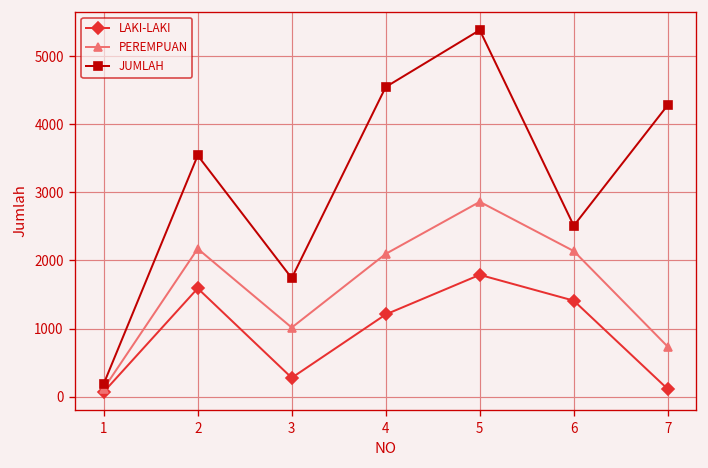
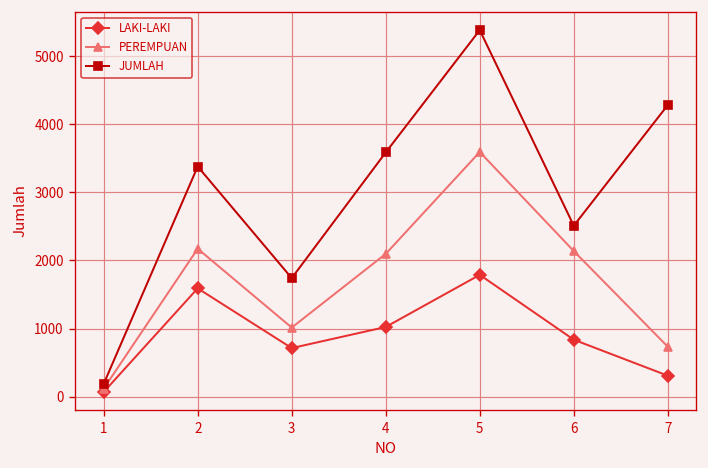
JUMLAH, 2: 3500 -> 3400
LAKI-LAKI, 3: 300 -> 700
LAKI-LAKI, 4: 1200 -> 1000
JUMLAH, 4: 4500 -> 3600
PEREMPUAN, 5: 2900 -> 3600
LAKI-LAKI, 6: 1400 -> 800
LAKI-LAKI, 7: 100 -> 300
